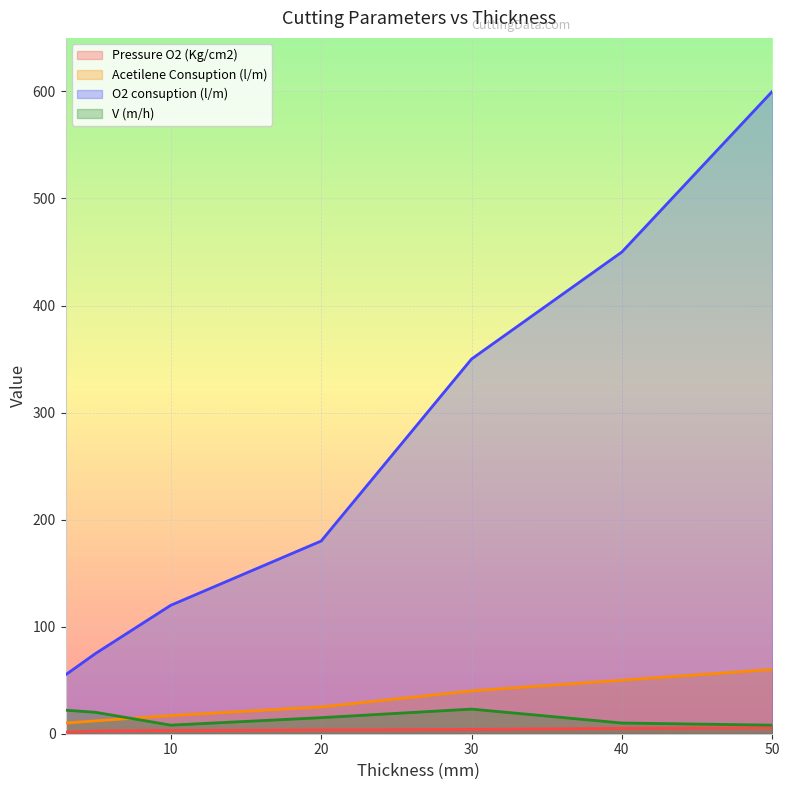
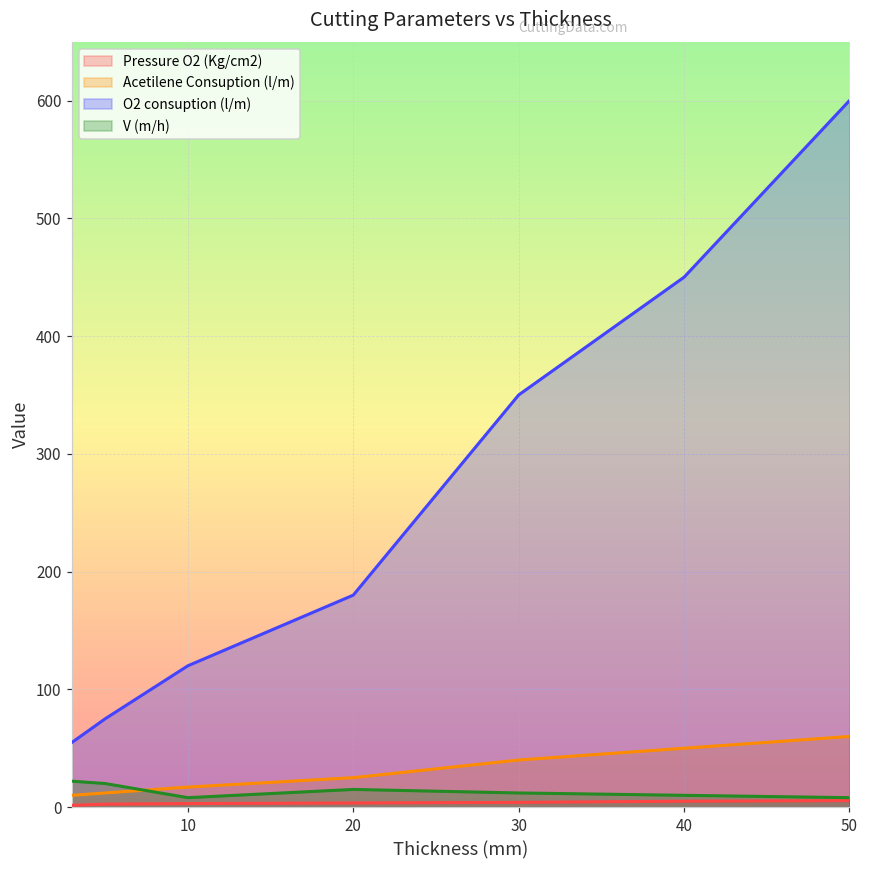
V (m/h), 30: 23 -> 12
